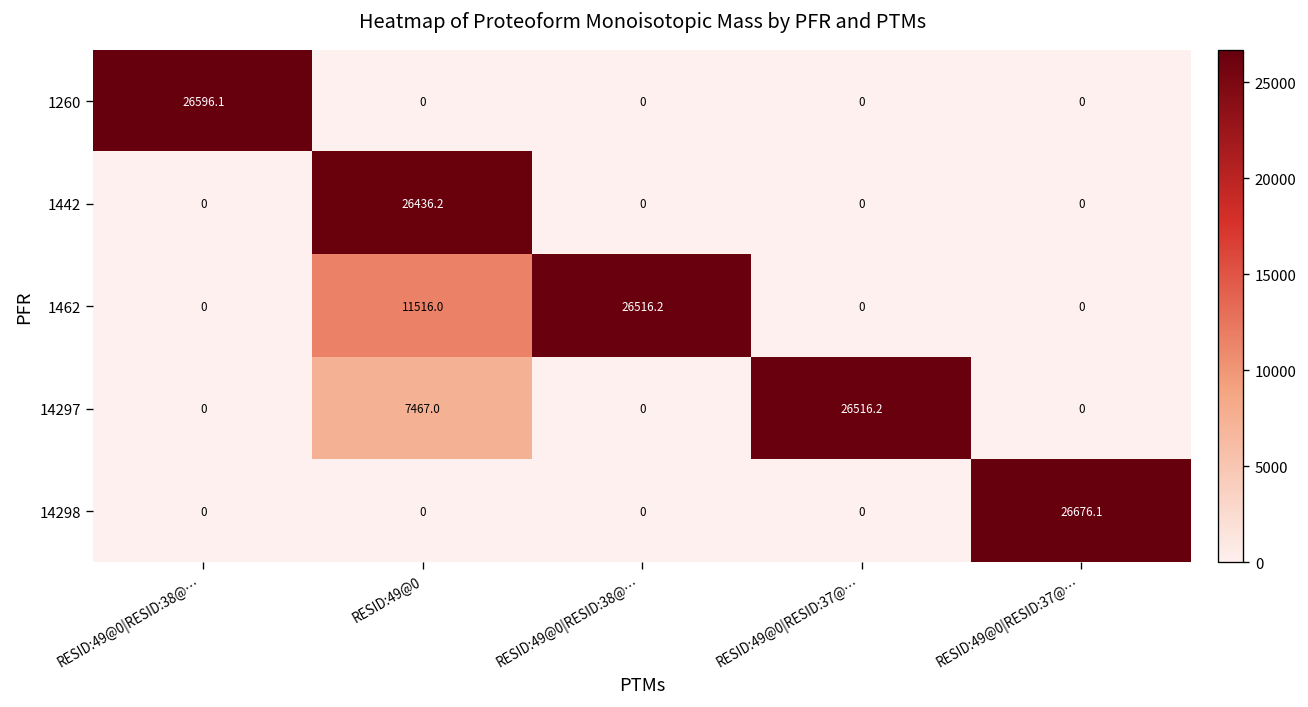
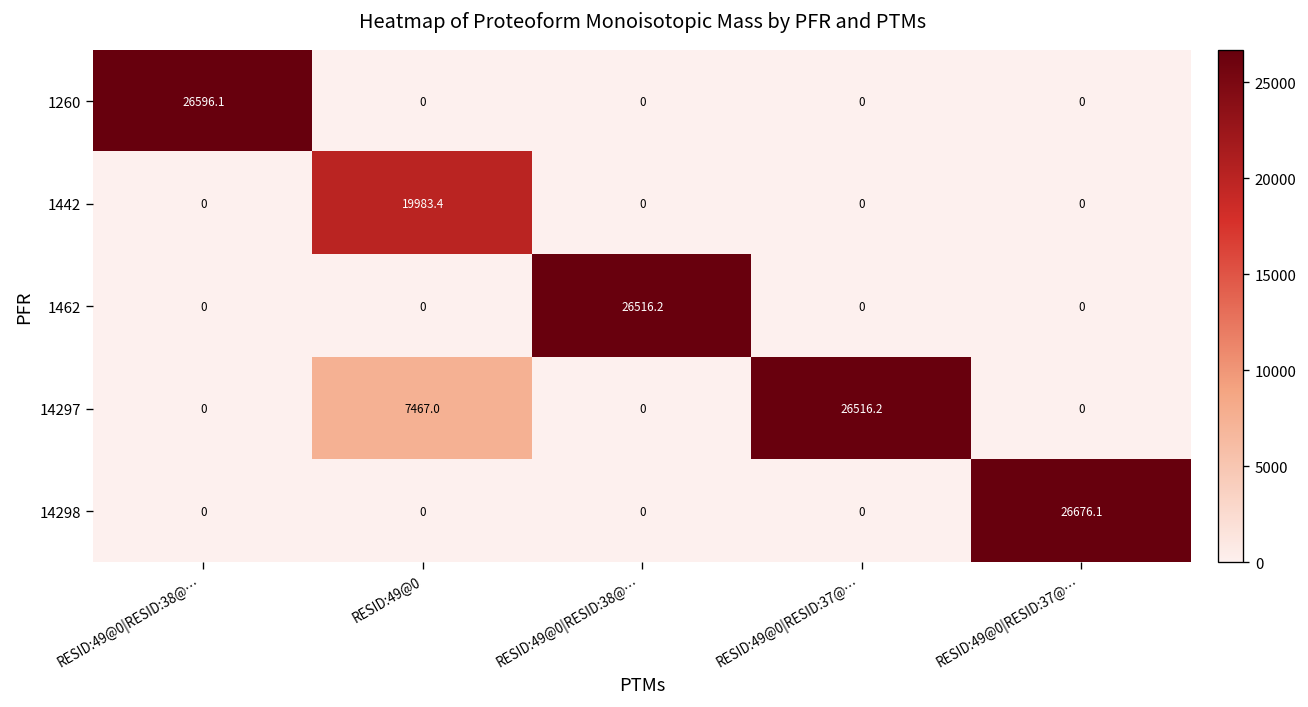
1442, RESID:49@0: 26436.2 -> 19983.4
1462, RESID:49@0: 11516.0 -> 0
